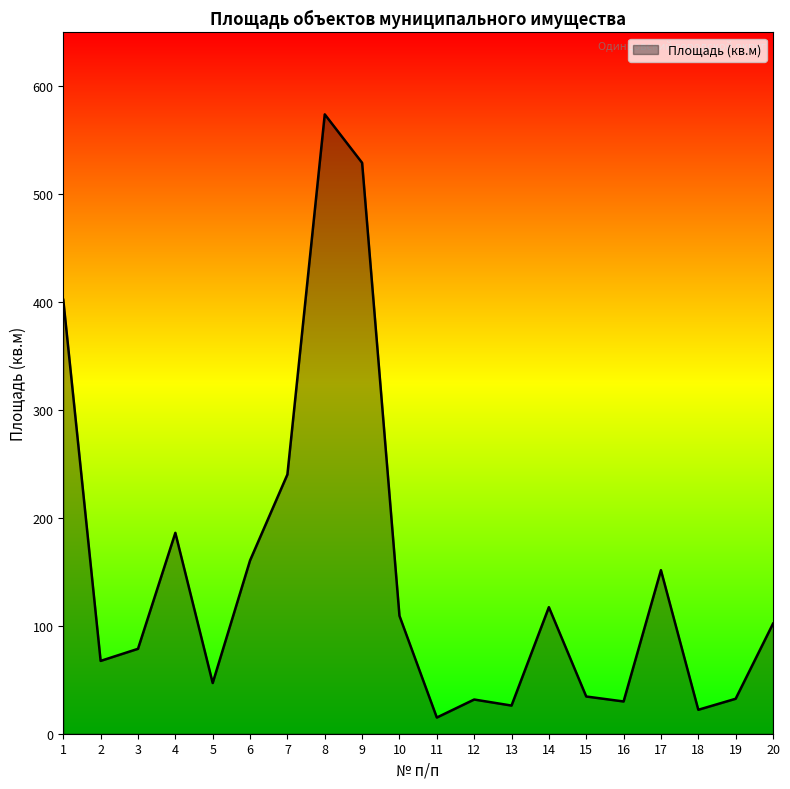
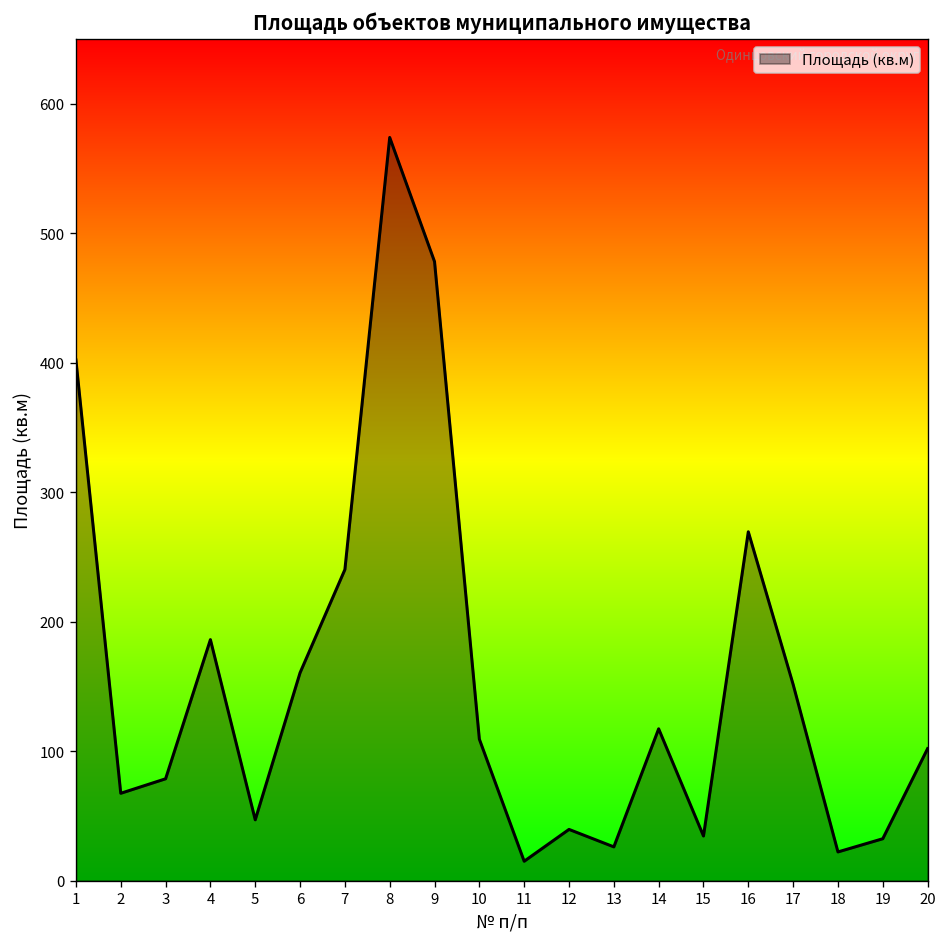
9: 529 -> 478
12: 32 -> 40
16: 30 -> 270
